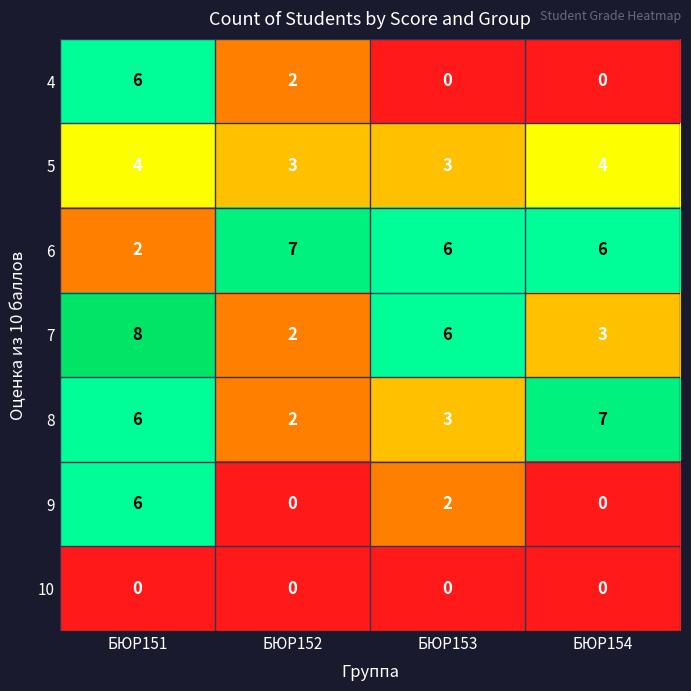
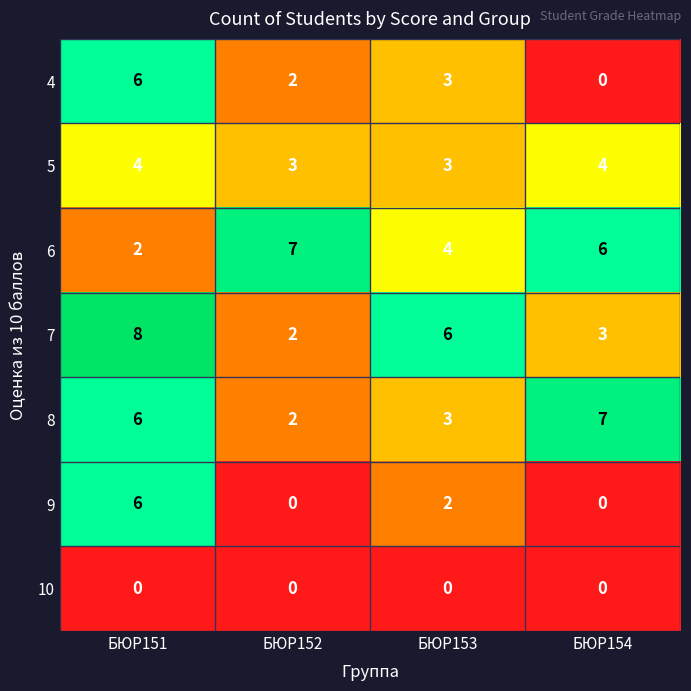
4, БЮР153: 0 -> 3
6, БЮР153: 6 -> 4
